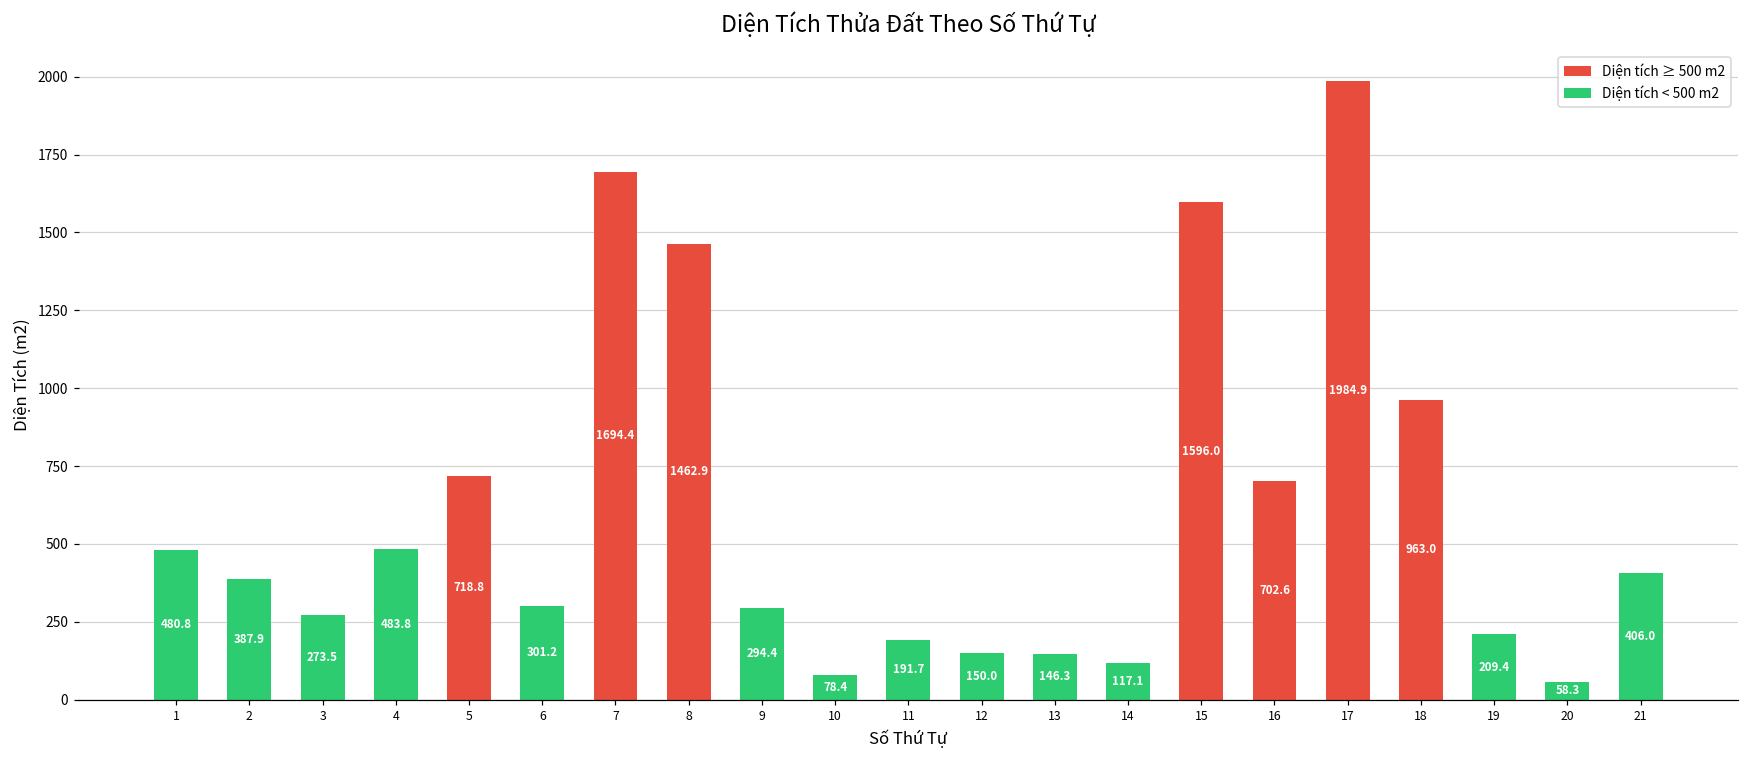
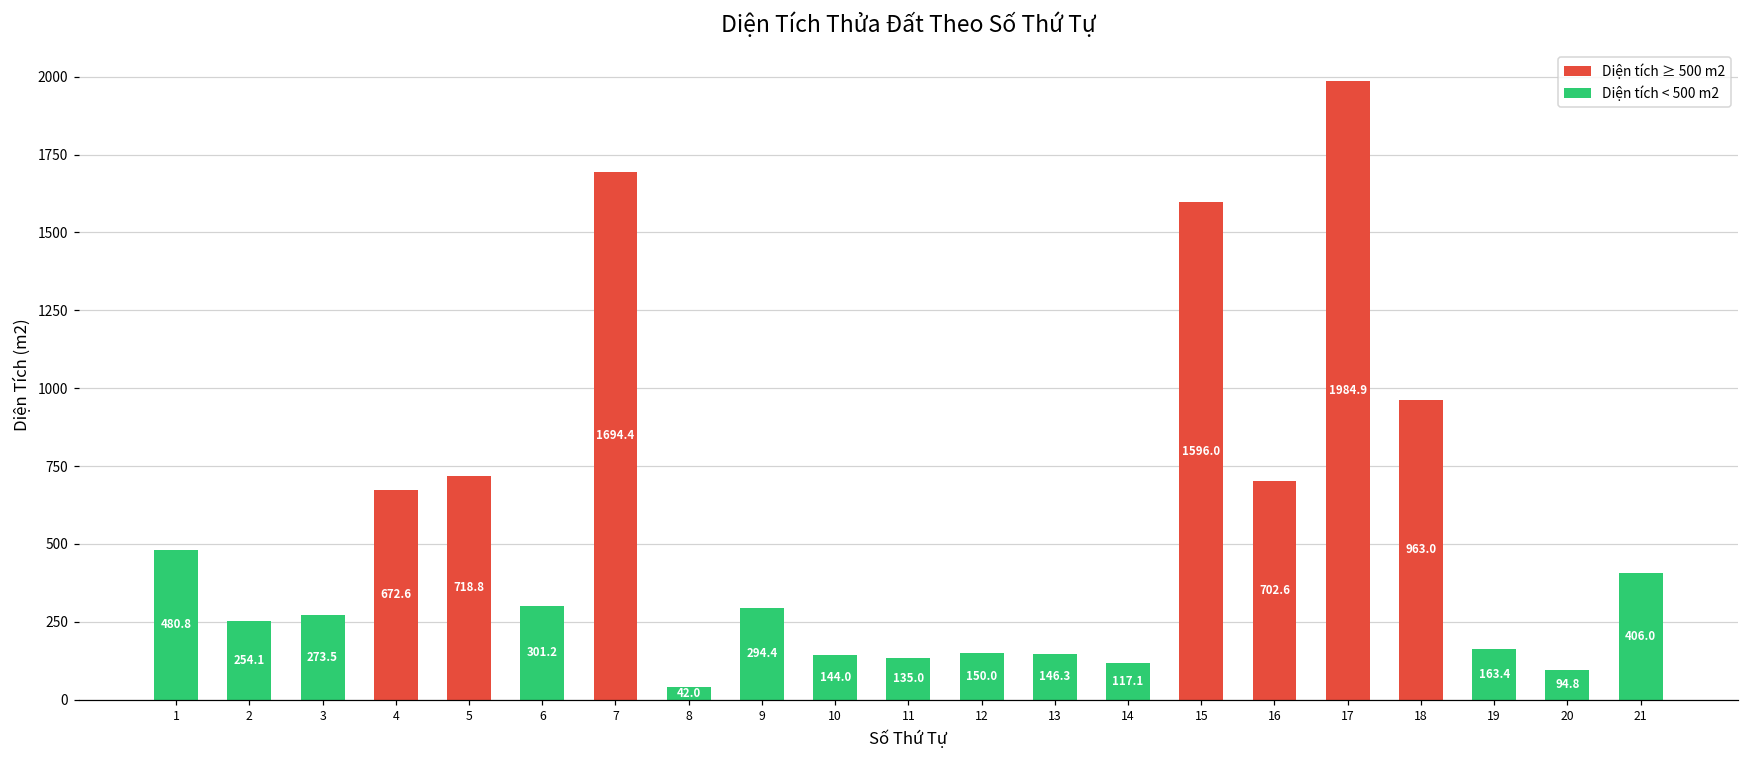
2: 387.9 -> 254.1
4: 483.8 -> 672.6
8: 1462.9 -> 42.0
10: 78.4 -> 144.0
11: 191.7 -> 135.0
19: 209.4 -> 163.4
20: 58.3 -> 94.8
